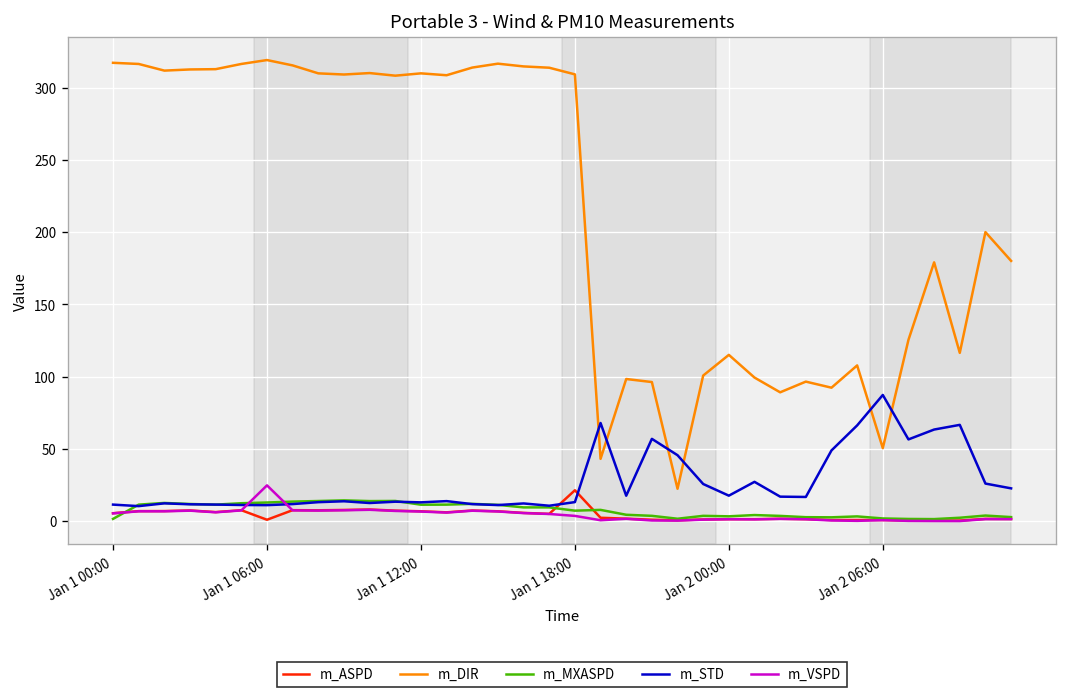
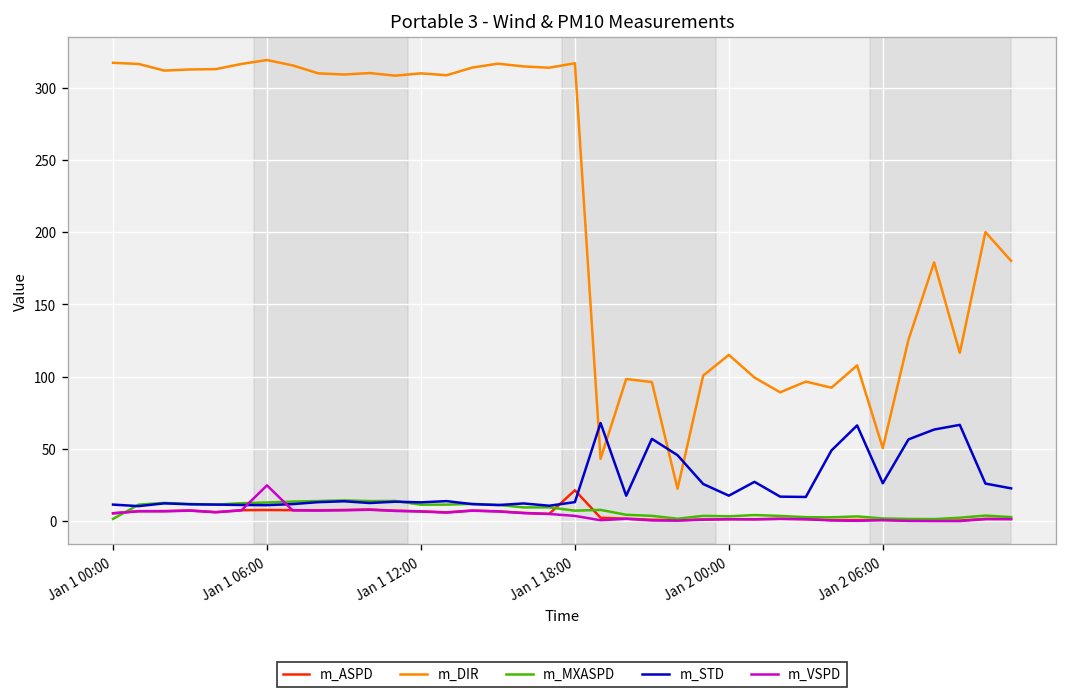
m_ASPD, Jan 1 06:00: 1 -> 8
m_DIR, Jan 1 18:00: 309 -> 317
m_STD, Jan 2 06:00: 87 -> 26
